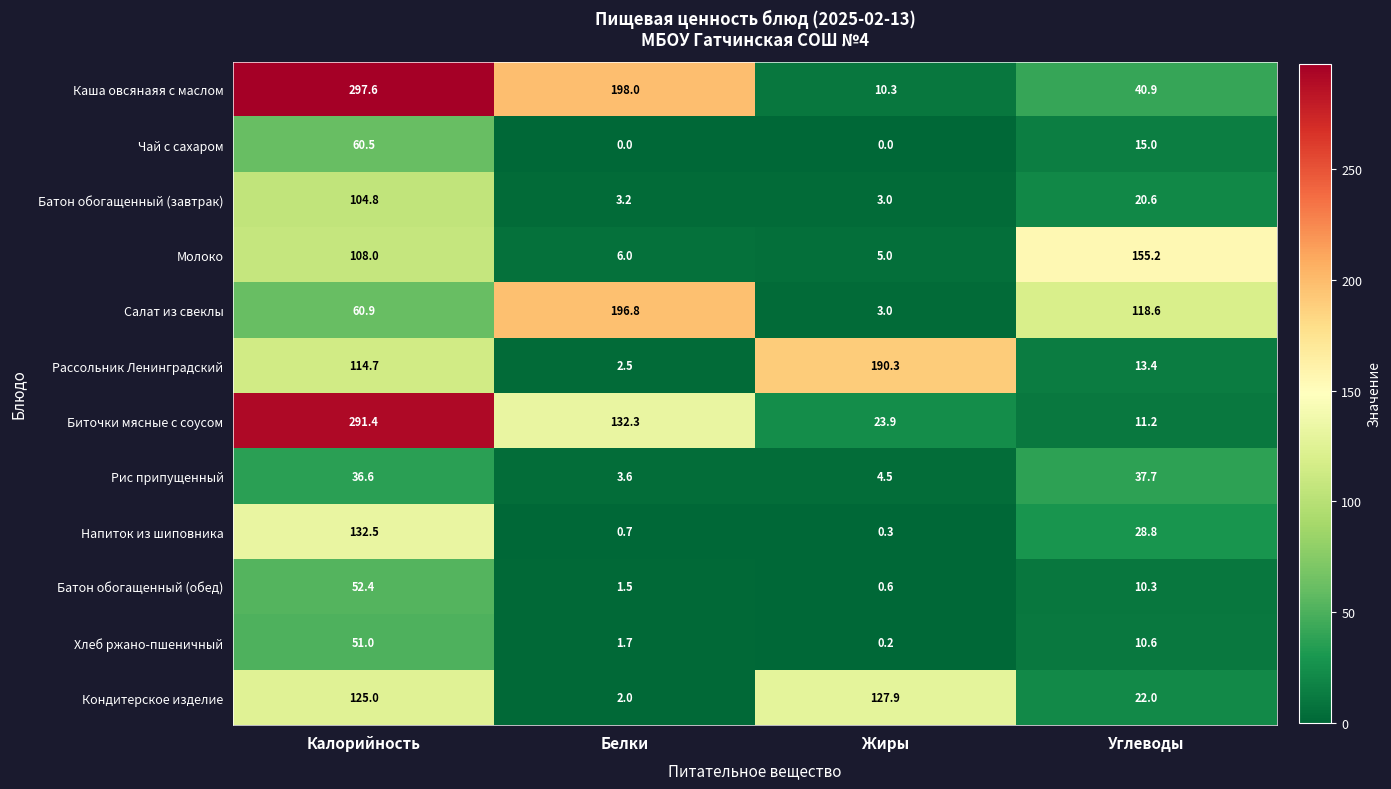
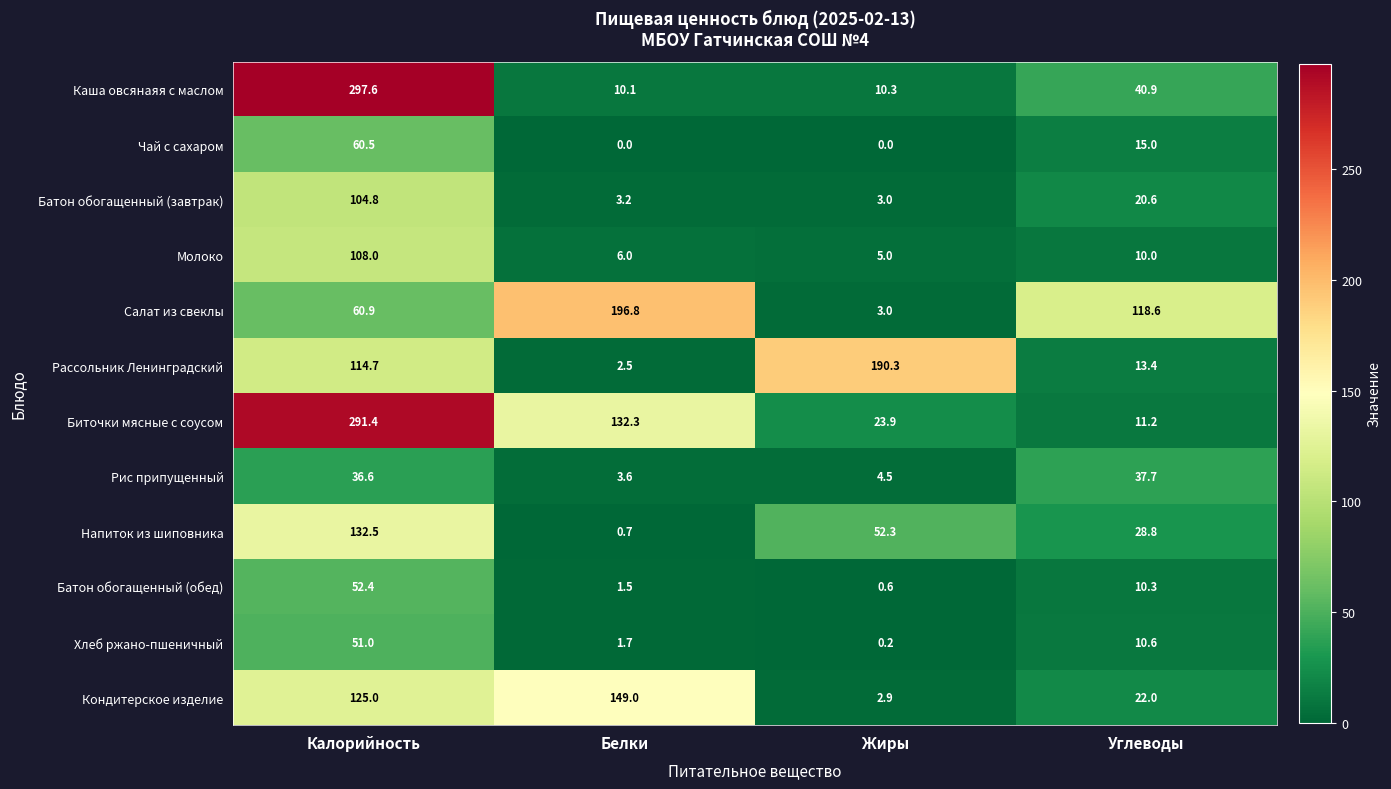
Каша овсянаяя с маслом, Белки: 198.0 -> 10.1
Молоко, Углеводы: 155.2 -> 10.0
Напиток из шиповника, Жиры: 0.3 -> 52.3
Кондитерское изделие, Белки: 2.0 -> 149.0
Кондитерское изделие, Жиры: 127.9 -> 2.9
